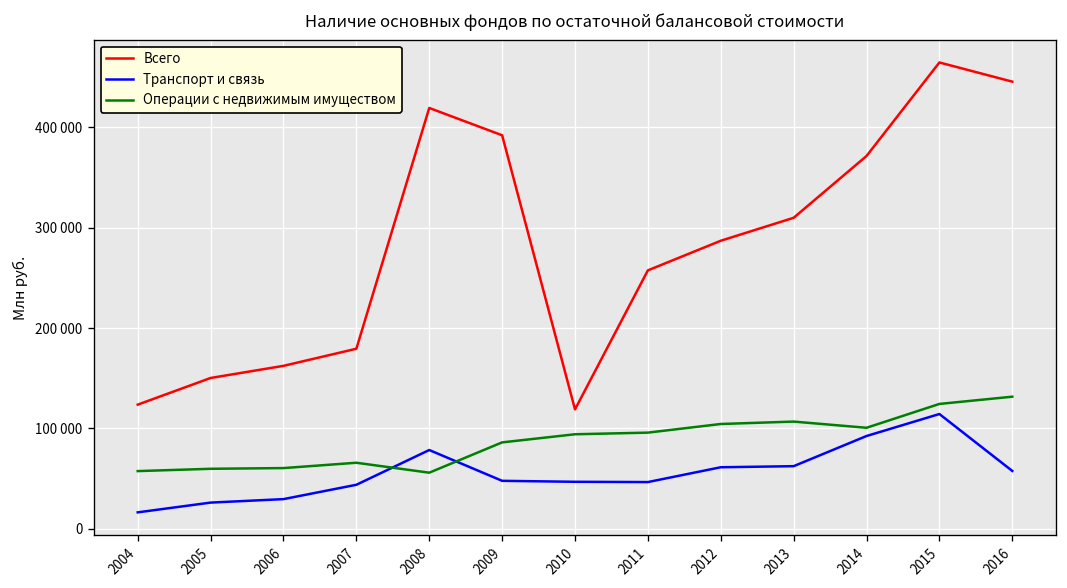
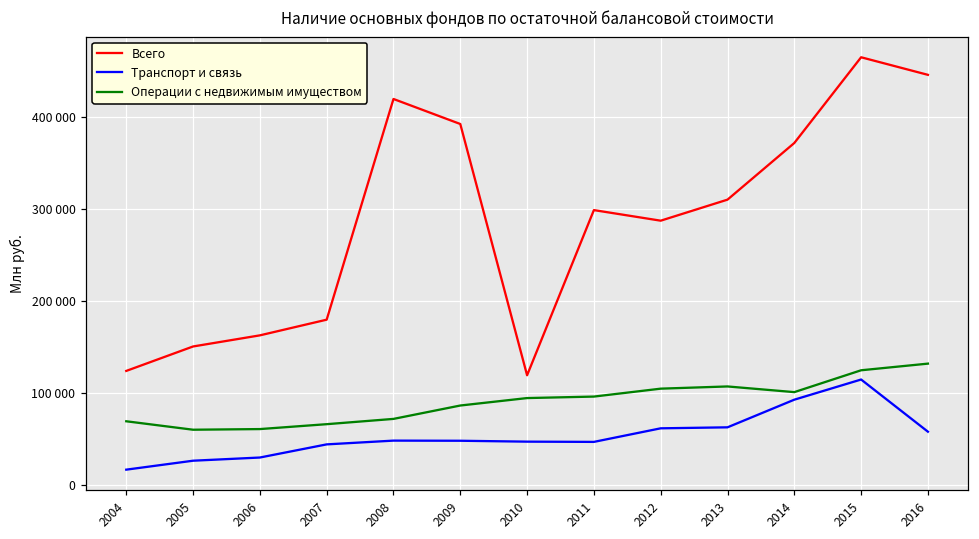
Операции с недвижимым имуществом, 2004: 60000 -> 70000
Транспорт и связь, 2008: 80000 -> 50000
Операции с недвижимым имуществом, 2008: 60000 -> 70000
Всего, 2011: 260000 -> 300000
